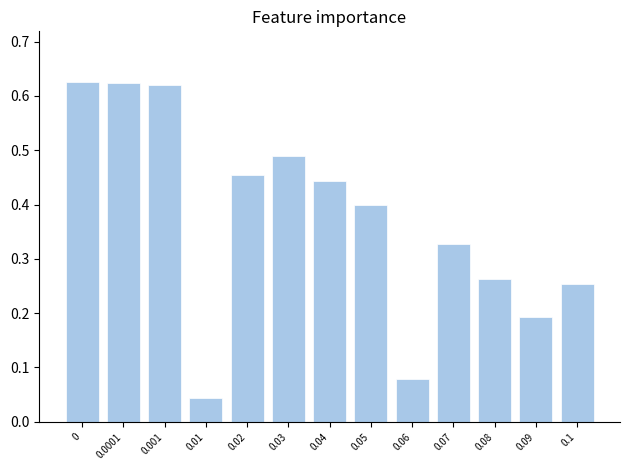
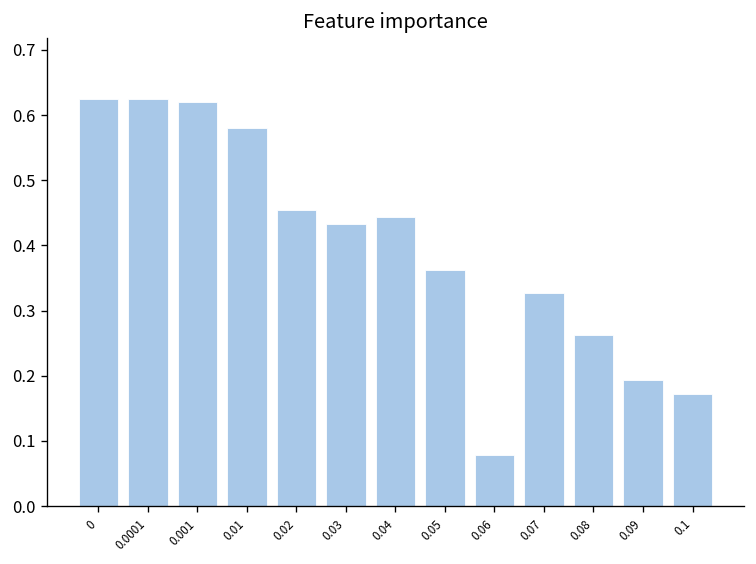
0.01: 0.04 -> 0.58
0.03: 0.49 -> 0.43
0.05: 0.40 -> 0.36
0.1: 0.25 -> 0.17
